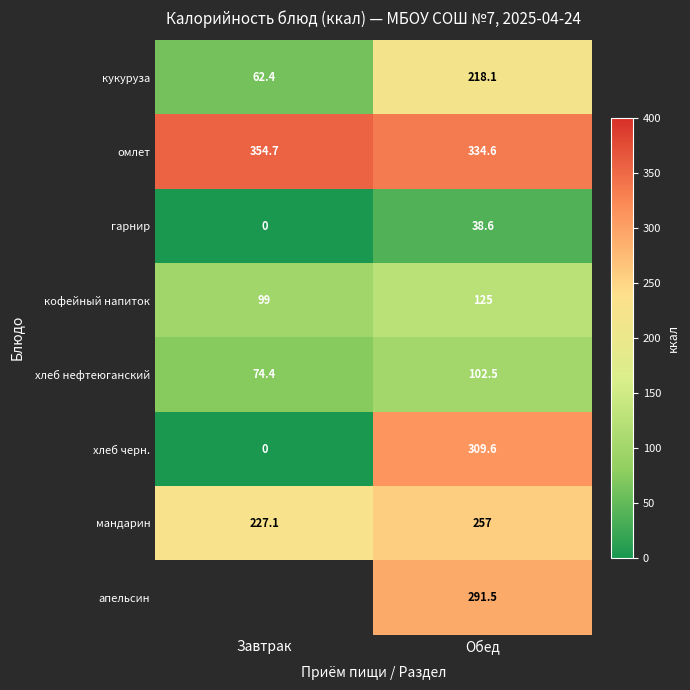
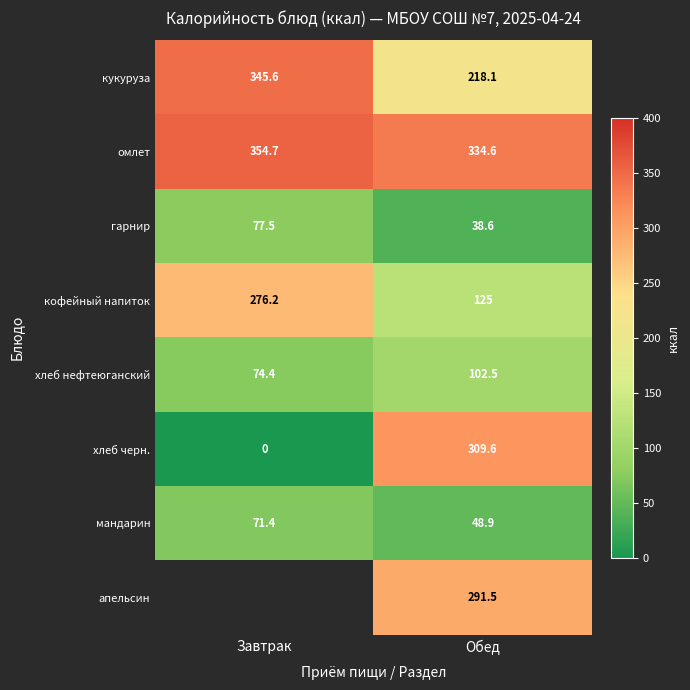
кукуруза, Завтрак: 62.4 -> 345.6
гарнир, Завтрак: 0 -> 77.5
кофейный напиток, Завтрак: 99 -> 276.2
мандарин, Завтрак: 227.1 -> 71.4
мандарин, Обед: 257 -> 48.9
